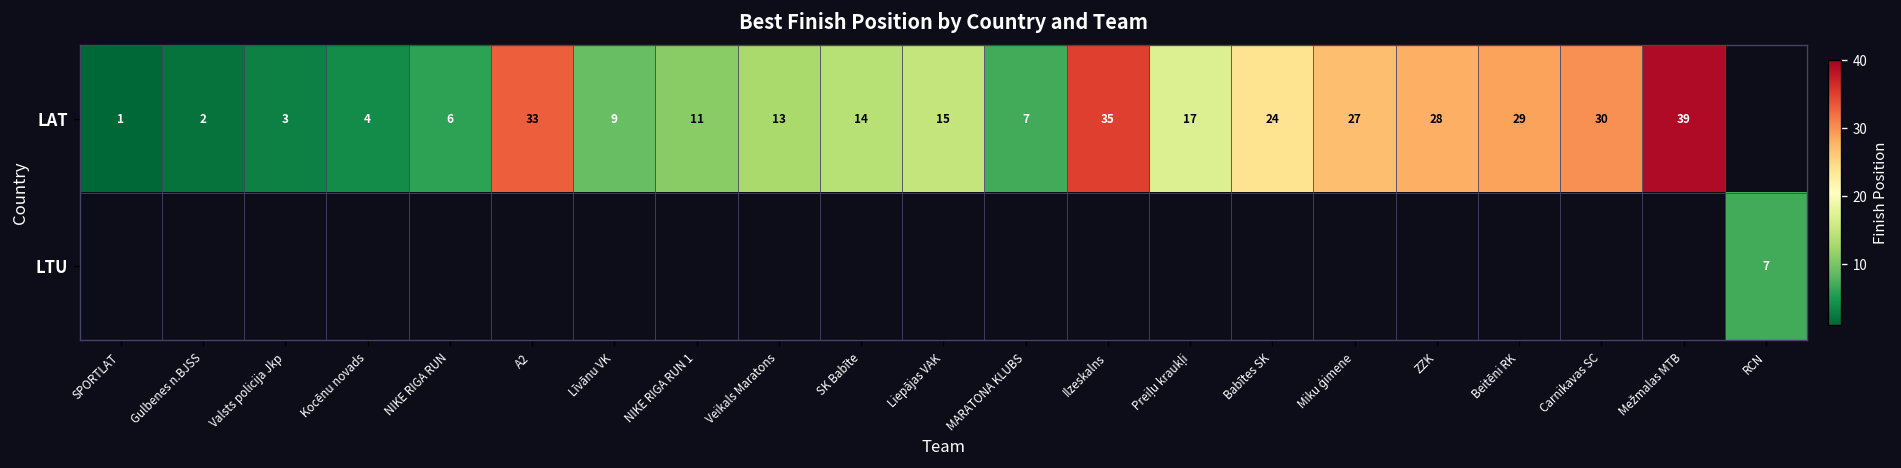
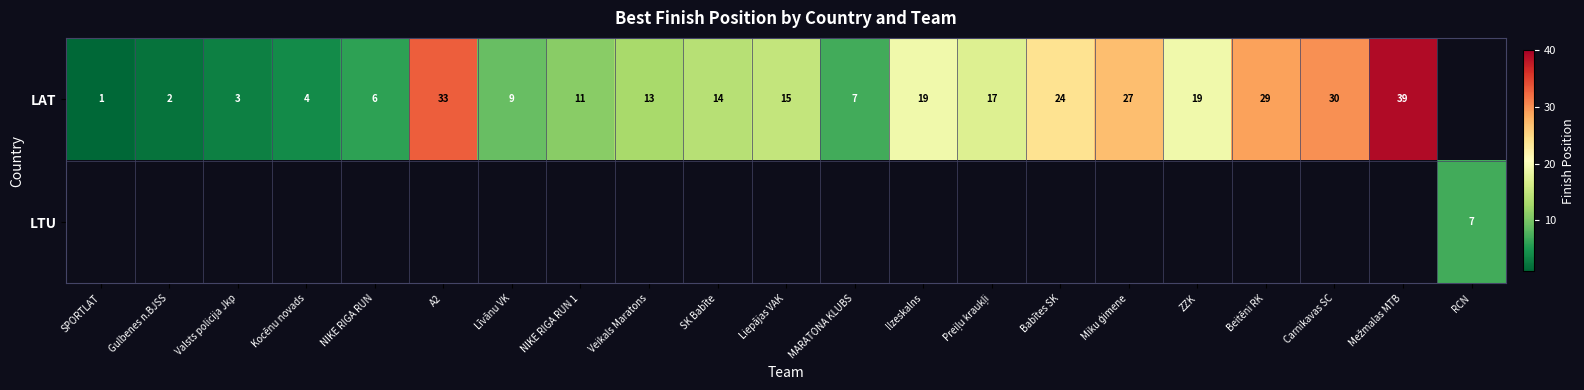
LAT, Ilzeskalns: 35 -> 19
LAT, ZZK: 28 -> 19
